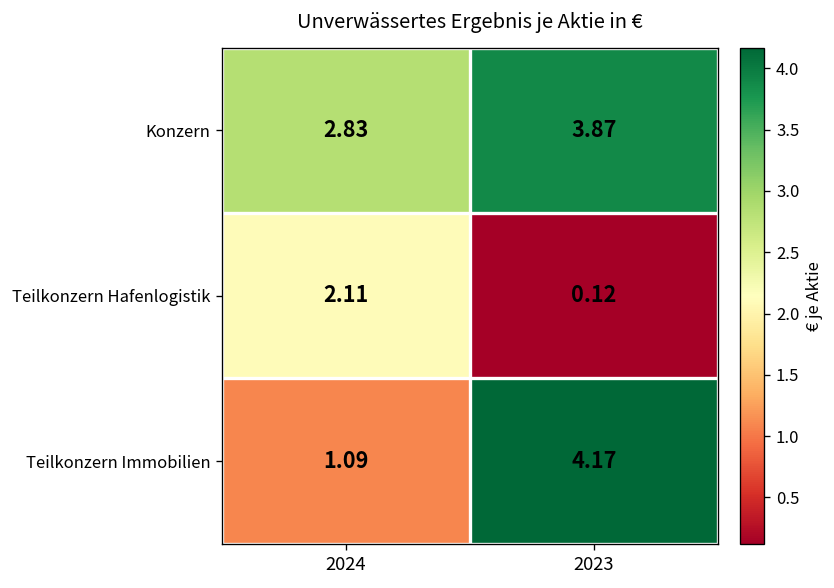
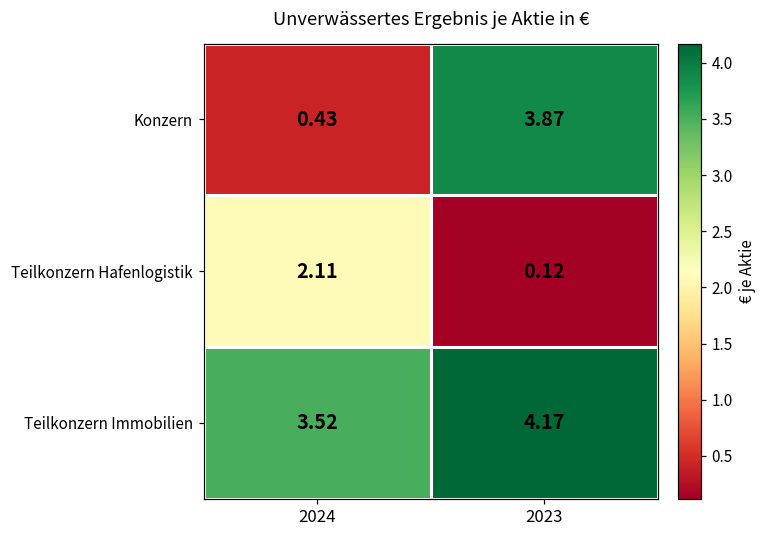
Konzern, 2024: 2.83 -> 0.43
Teilkonzern Immobilien, 2024: 1.09 -> 3.52
